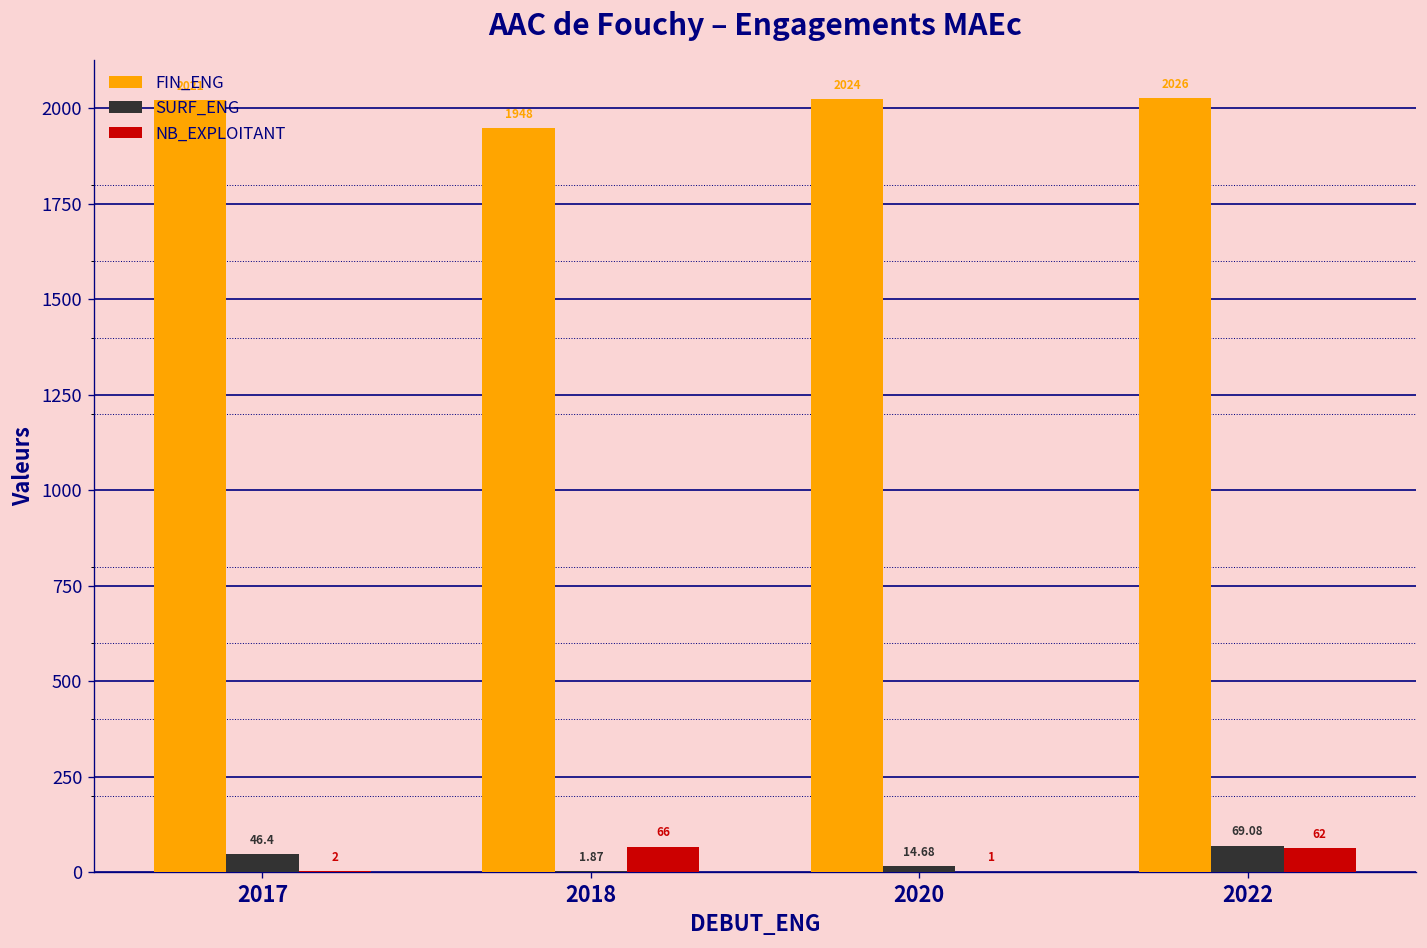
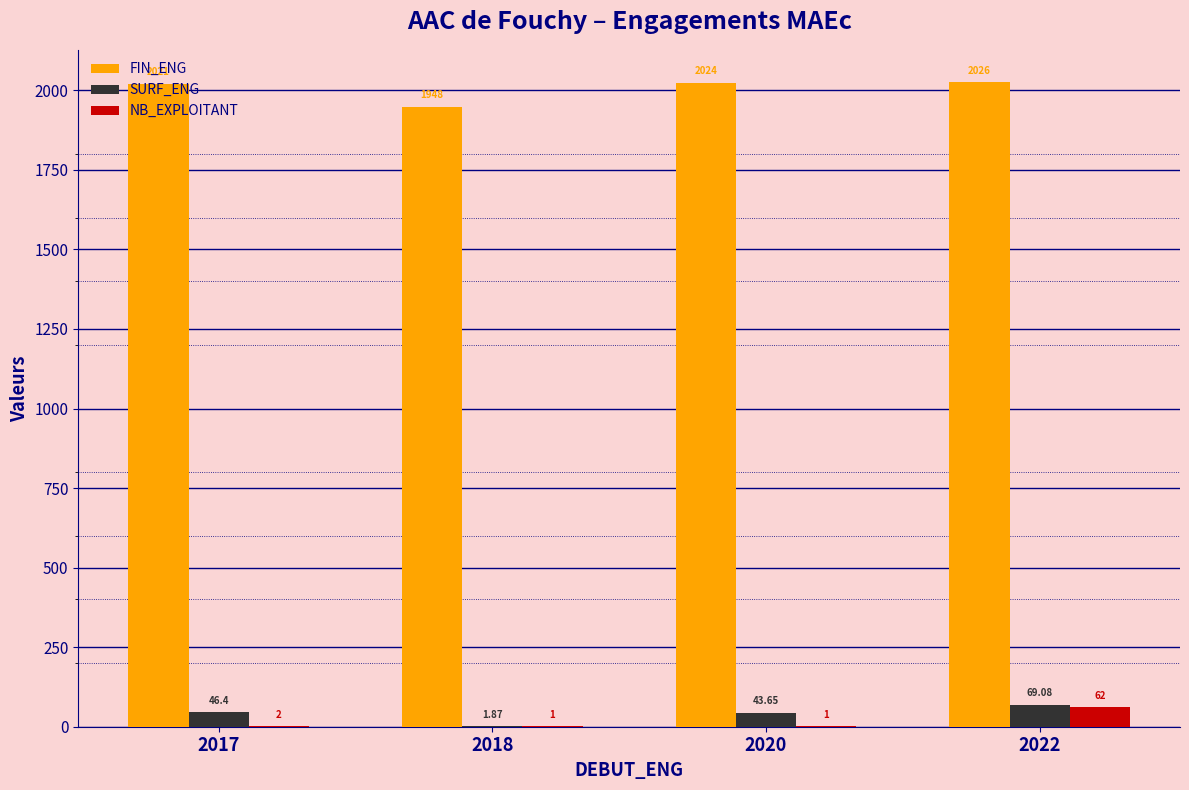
NB_EXPLOITANT, 2018: 66 -> 1
SURF_ENG, 2020: 14.68 -> 43.65
